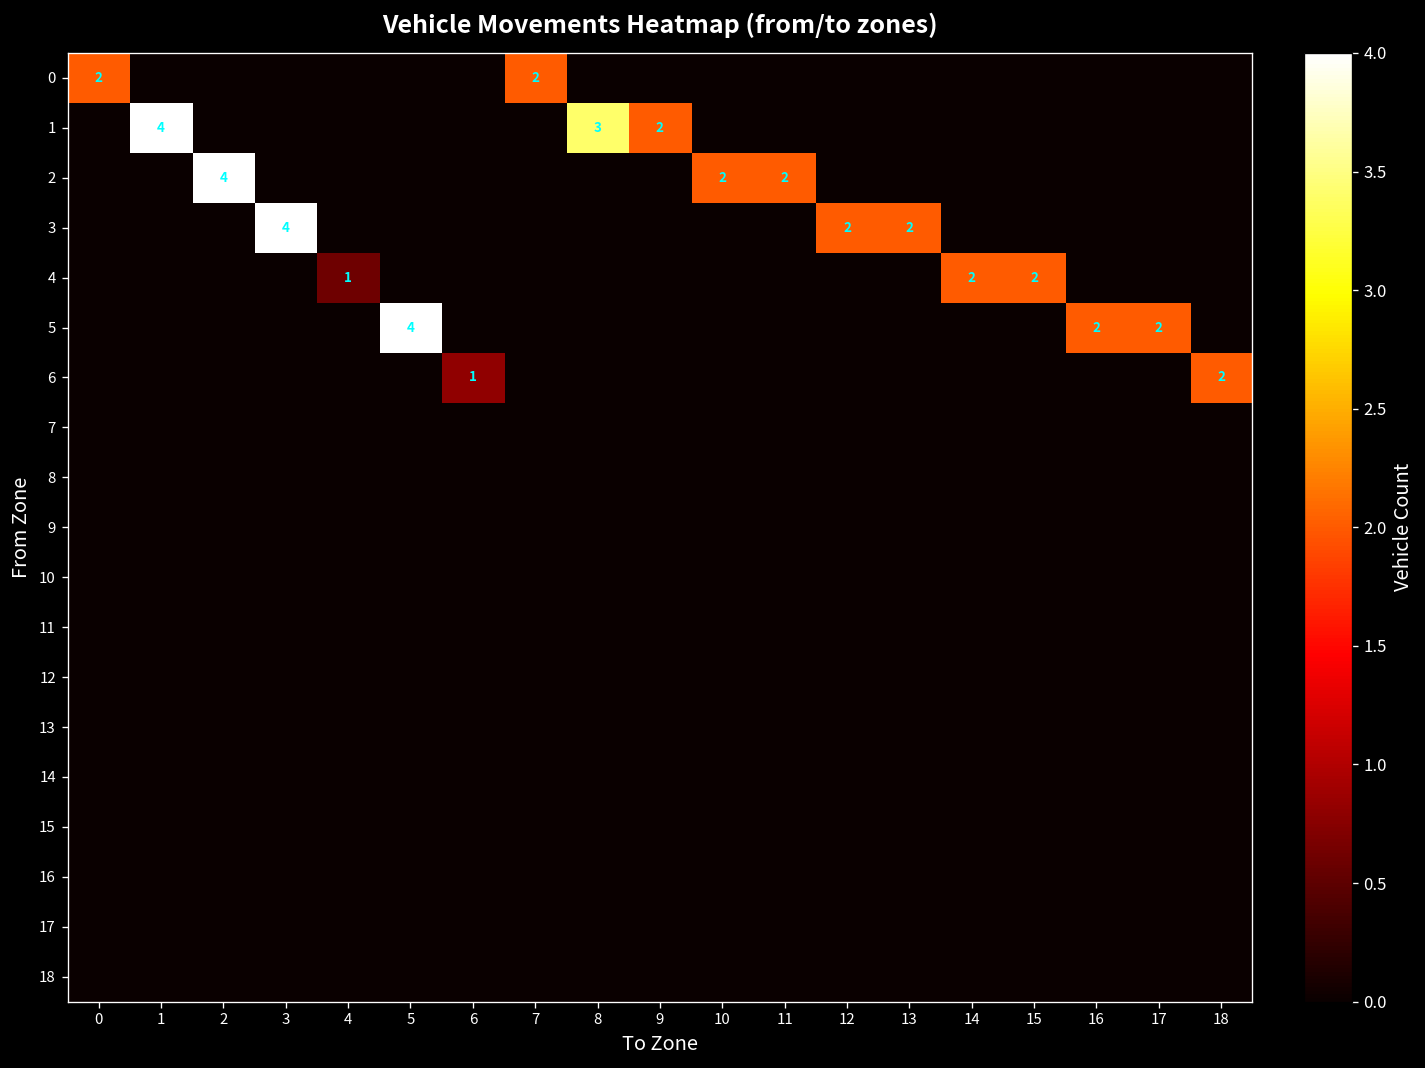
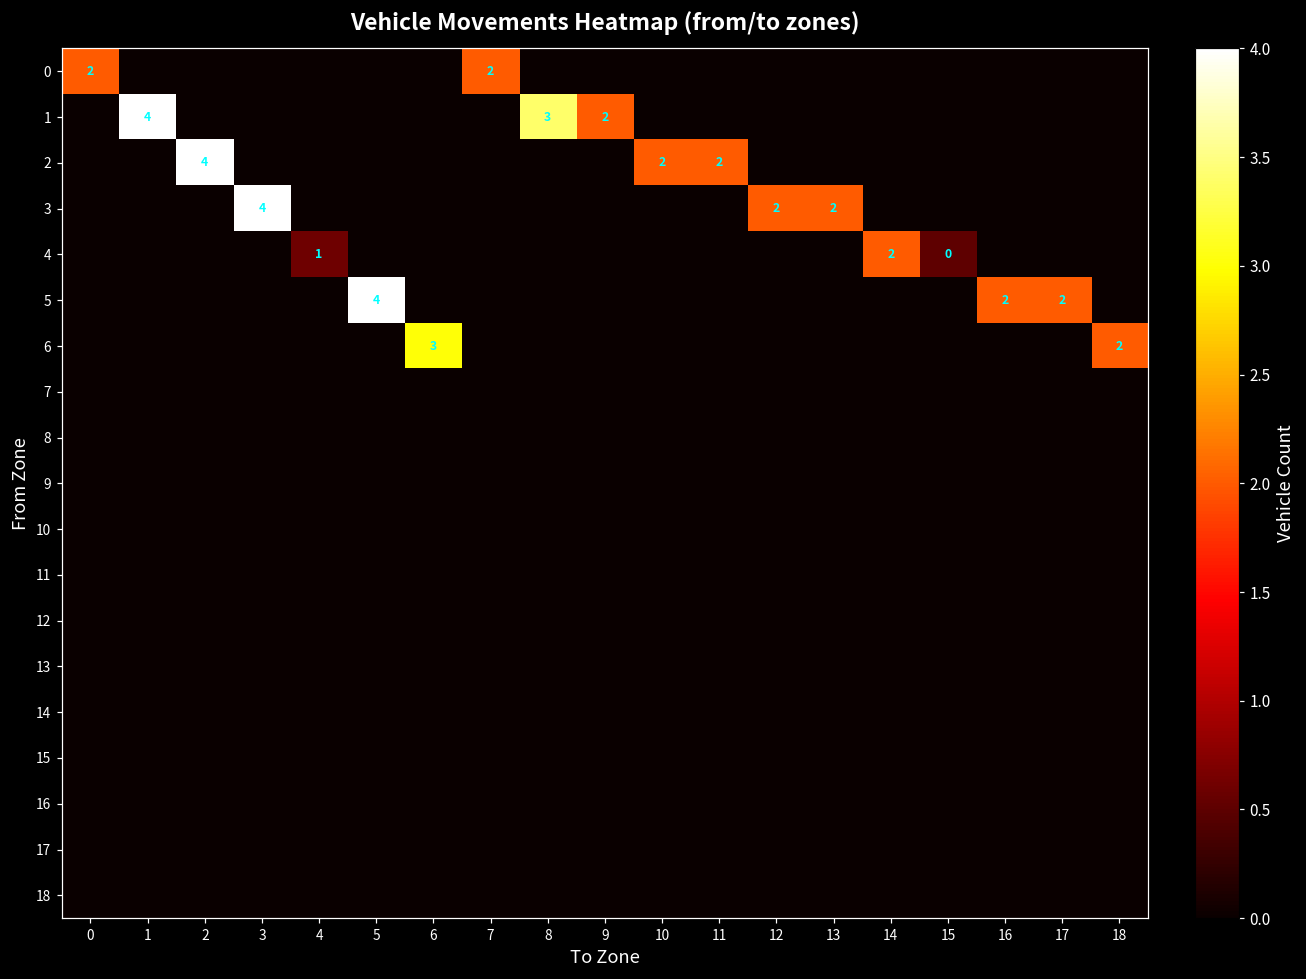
4, 15: 2 -> 0
6, 6: 1 -> 3
